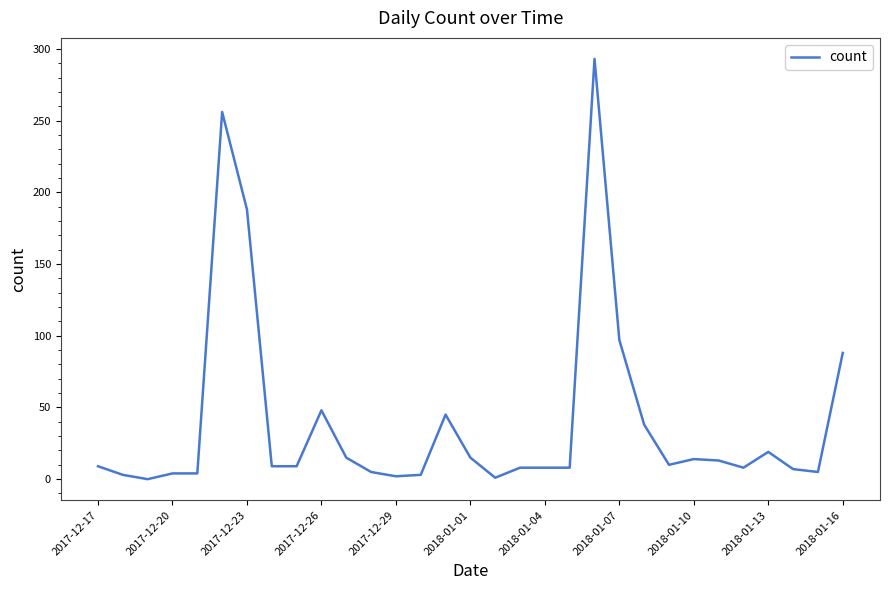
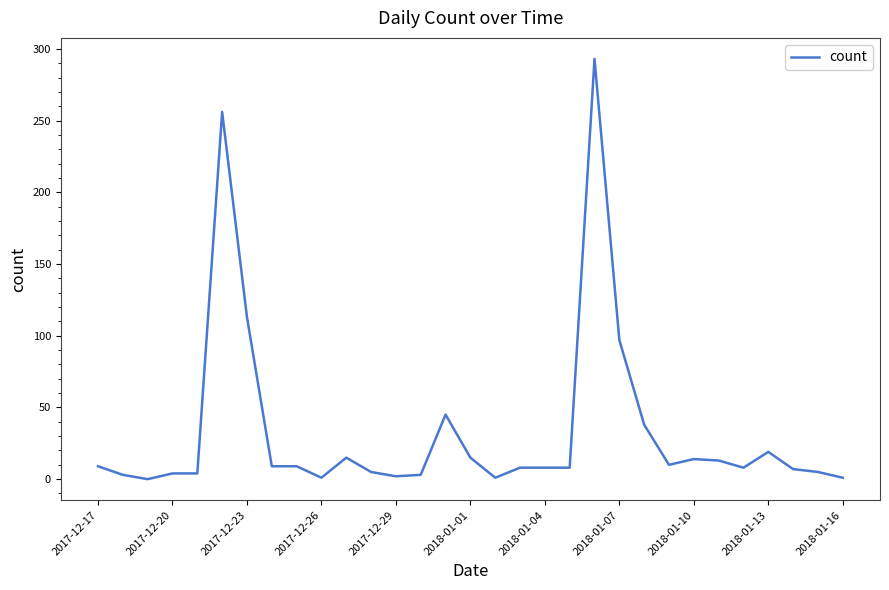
2017-12-23: 188 -> 113
2017-12-26: 48 -> 1
2018-01-16: 88 -> 1
